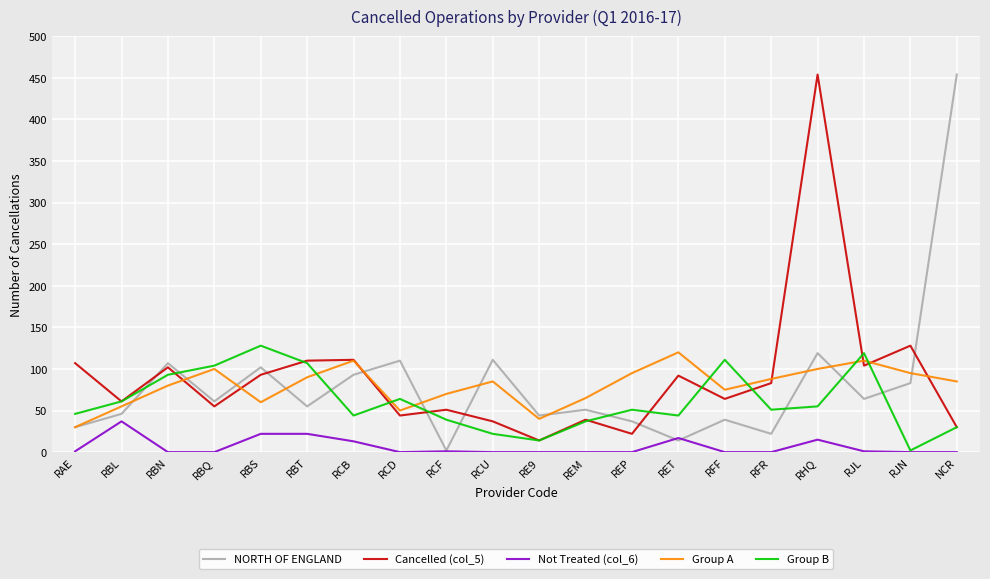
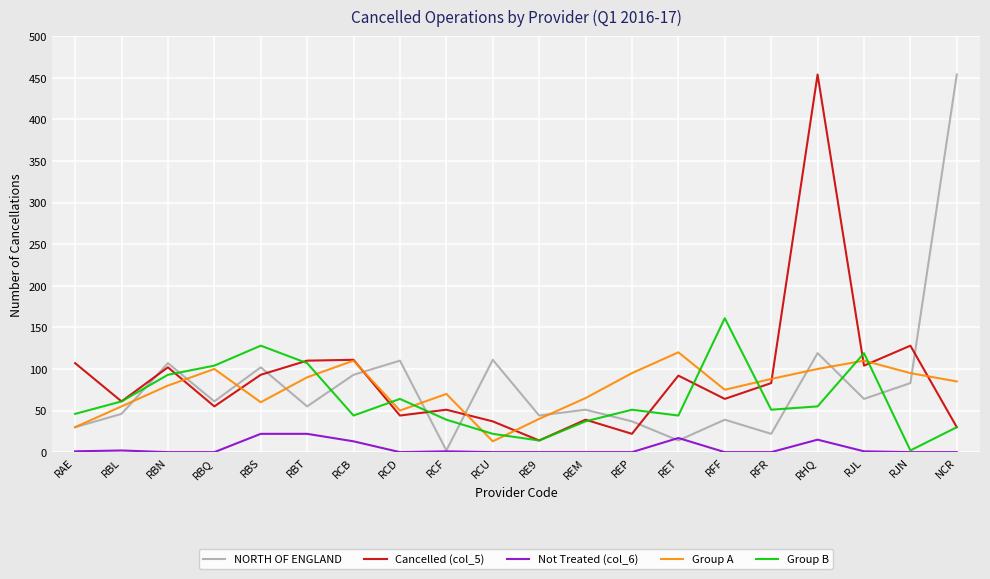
Not Treated (col_6), RBL: 40 -> 0
Group A, RCU: 90 -> 10
Group B, RFF: 110 -> 160
